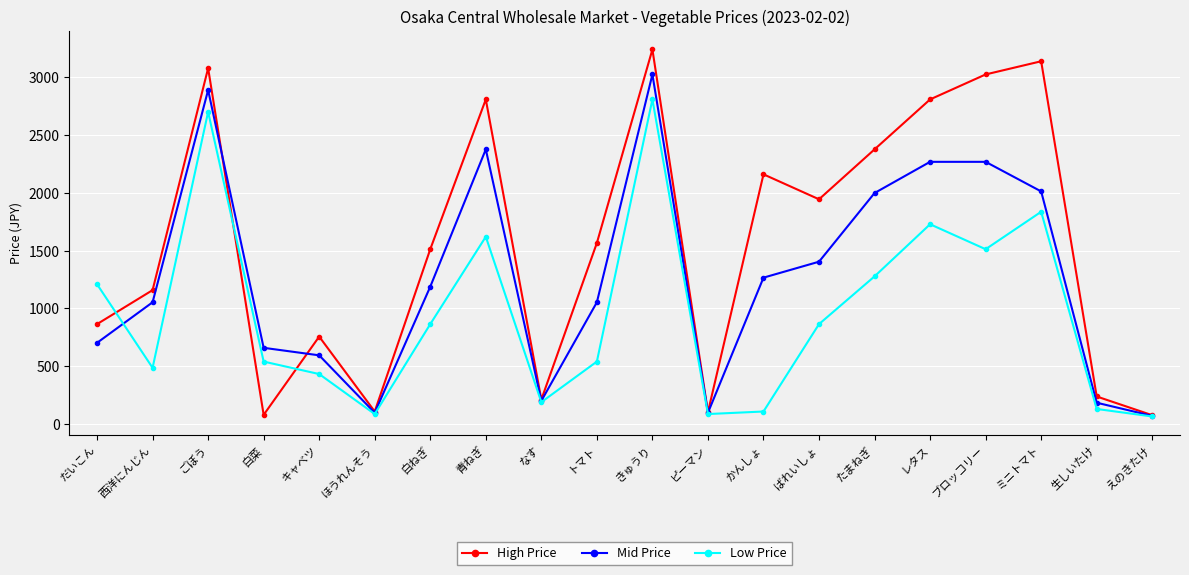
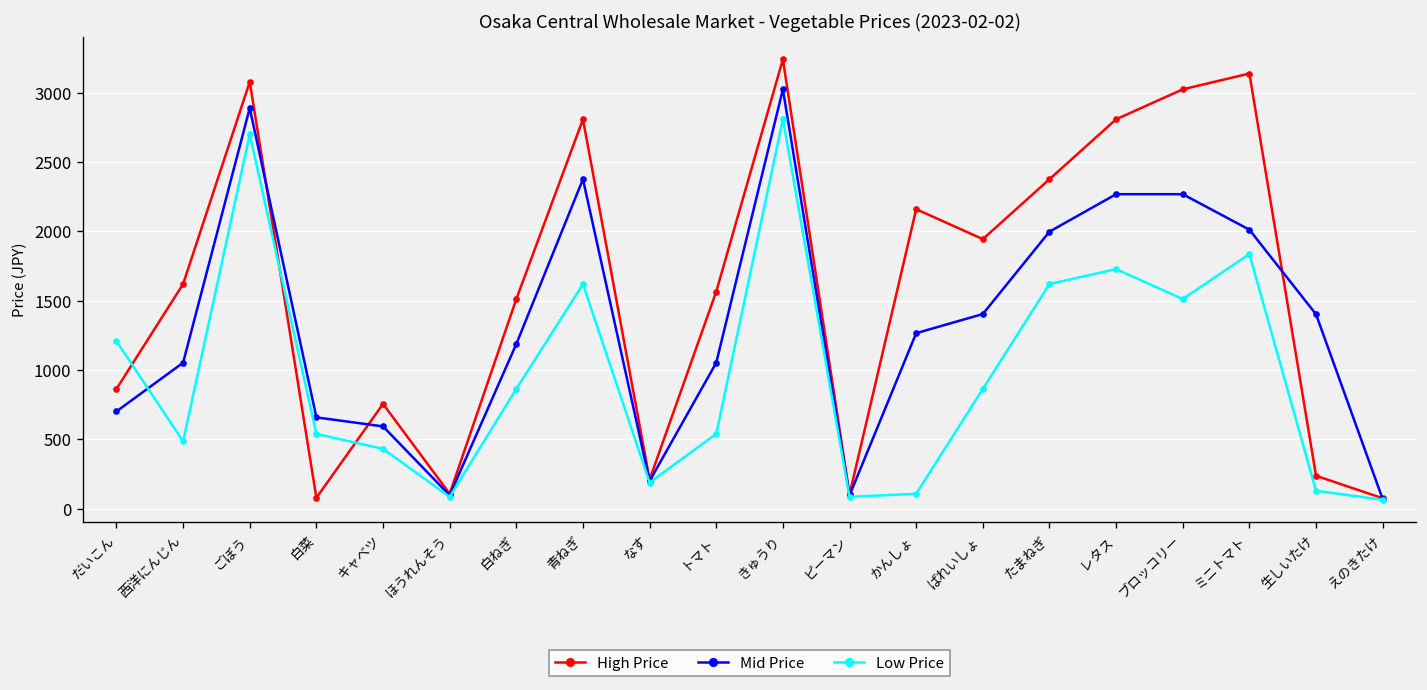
High Price, 西洋にんじん: 1160 -> 1620
Low Price, たまねぎ: 1280 -> 1620
Mid Price, 生しいたけ: 180 -> 1400
